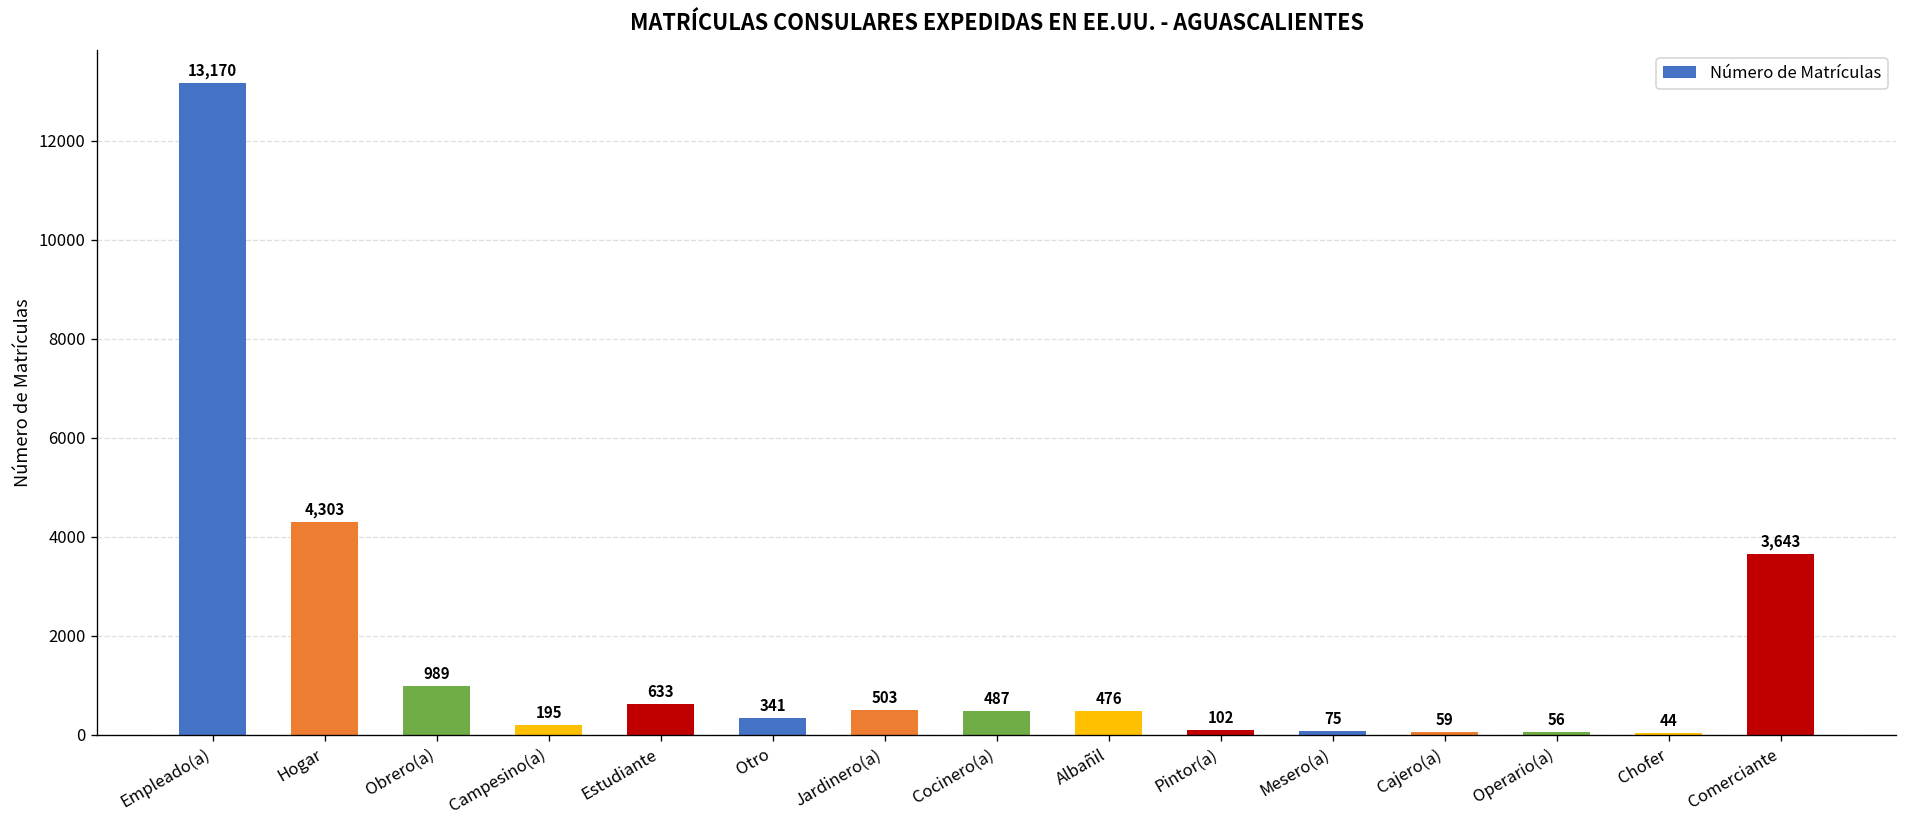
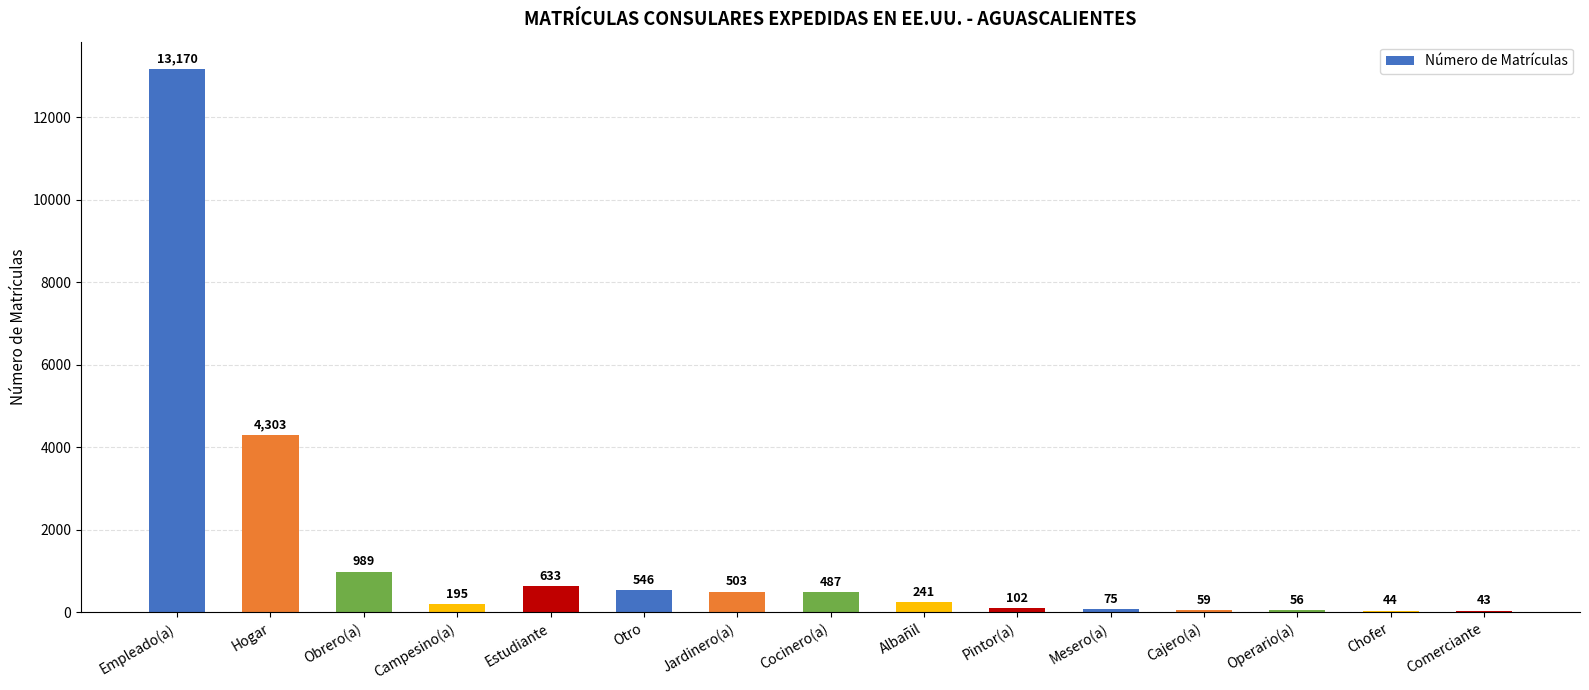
Otro: 341 -> 546
Albañil: 476 -> 241
Comerciante: 3,643 -> 43
